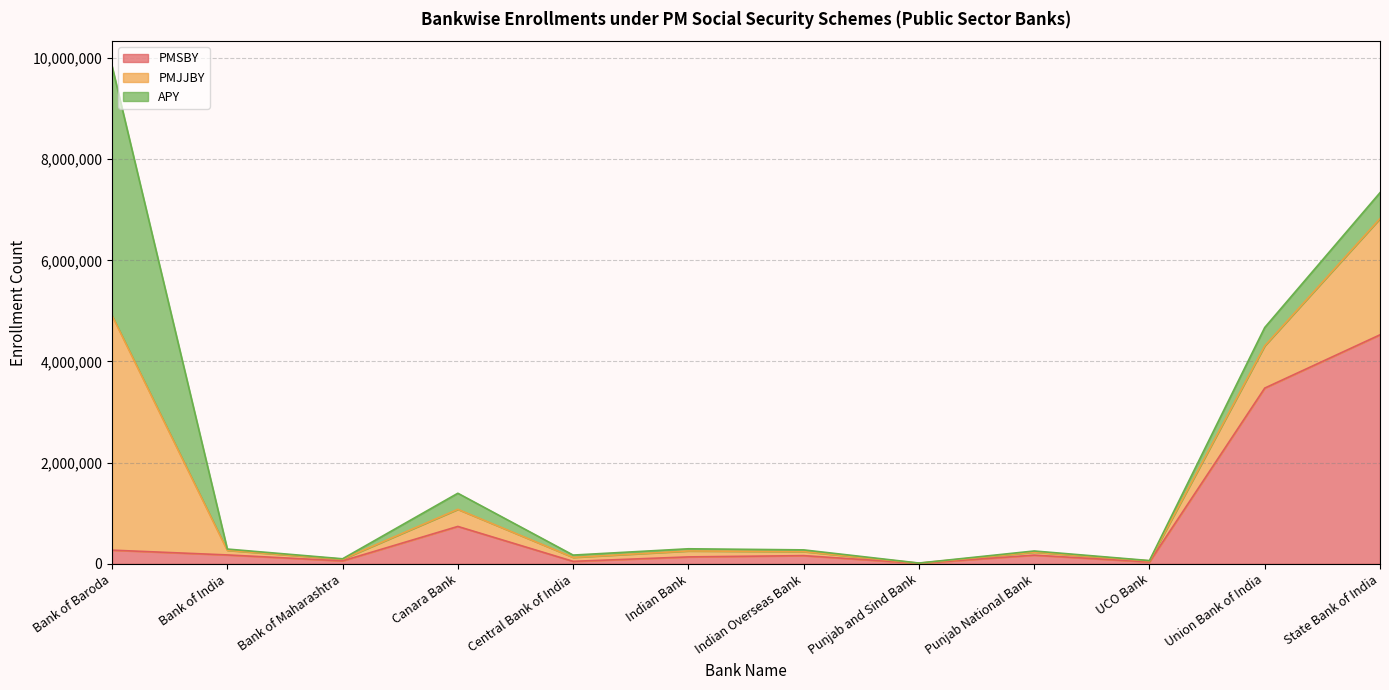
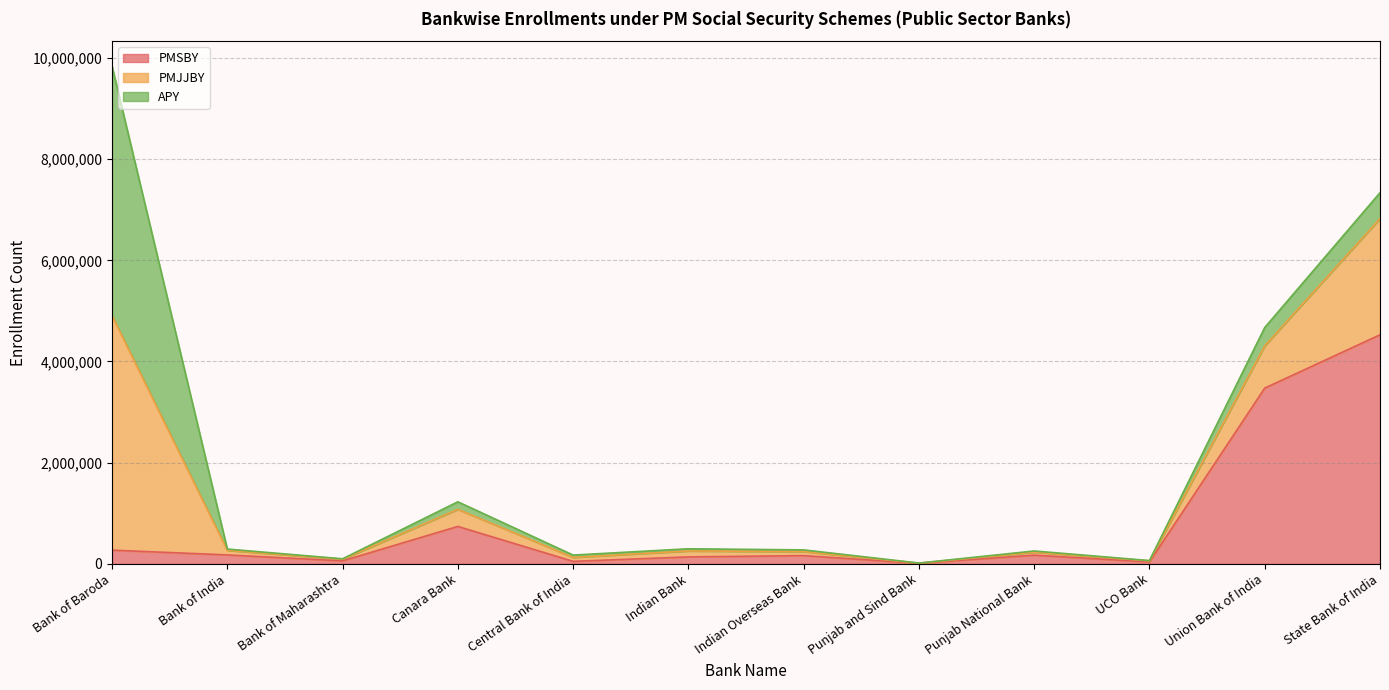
APY, Canara Bank: 300,000 -> 100,000
